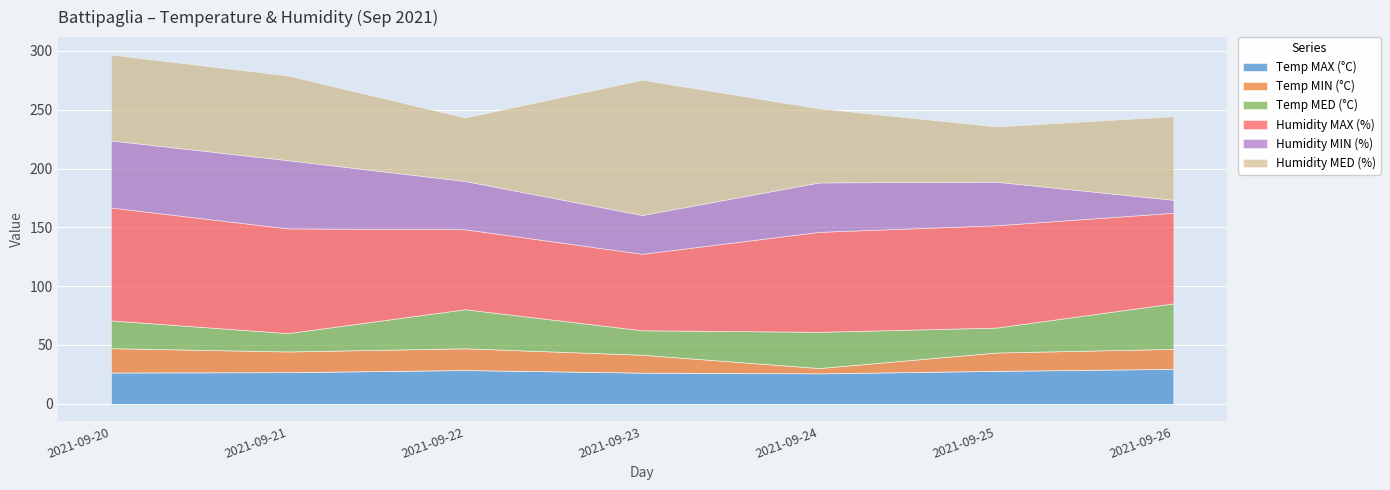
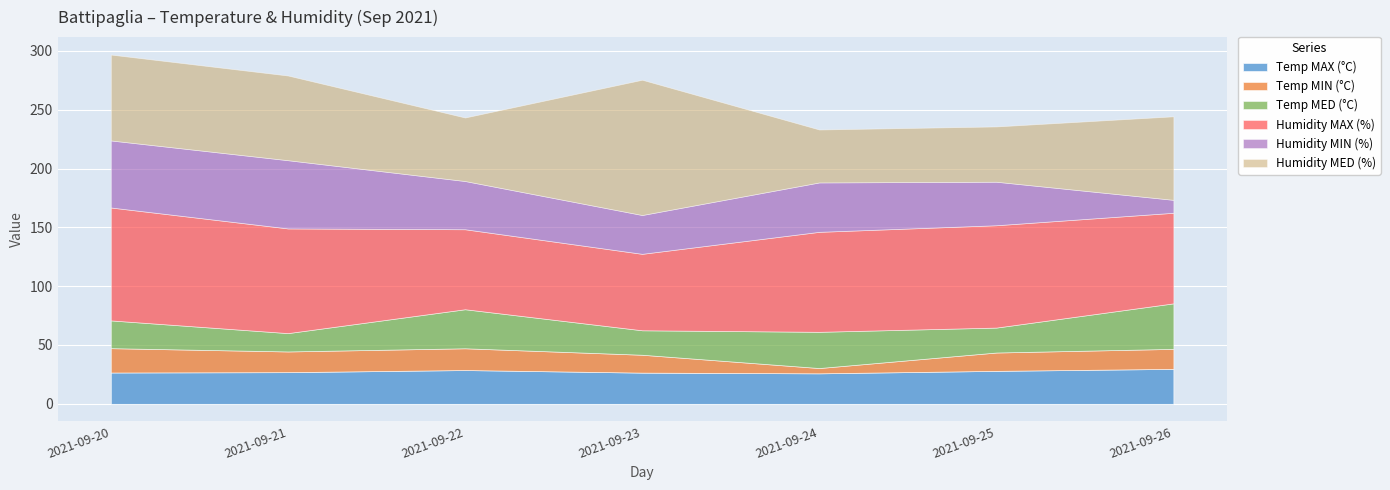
Humidity MED (%), 2021-09-24: 63 -> 45
